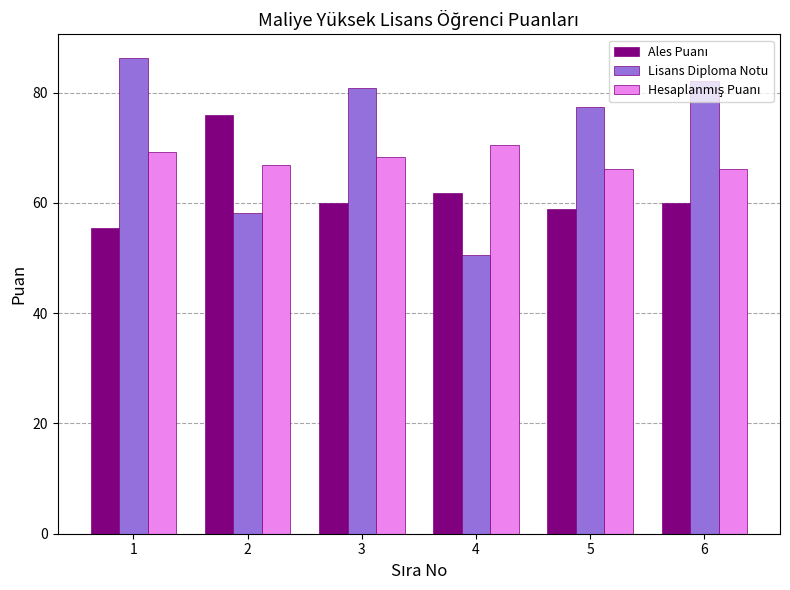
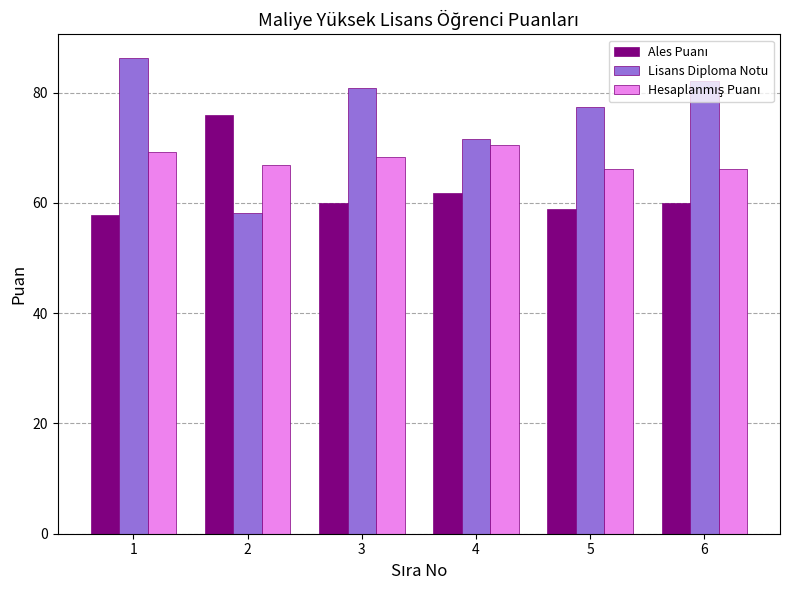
Ales Puanı, 1: 55 -> 58
Lisans Diploma Notu, 4: 50 -> 72
